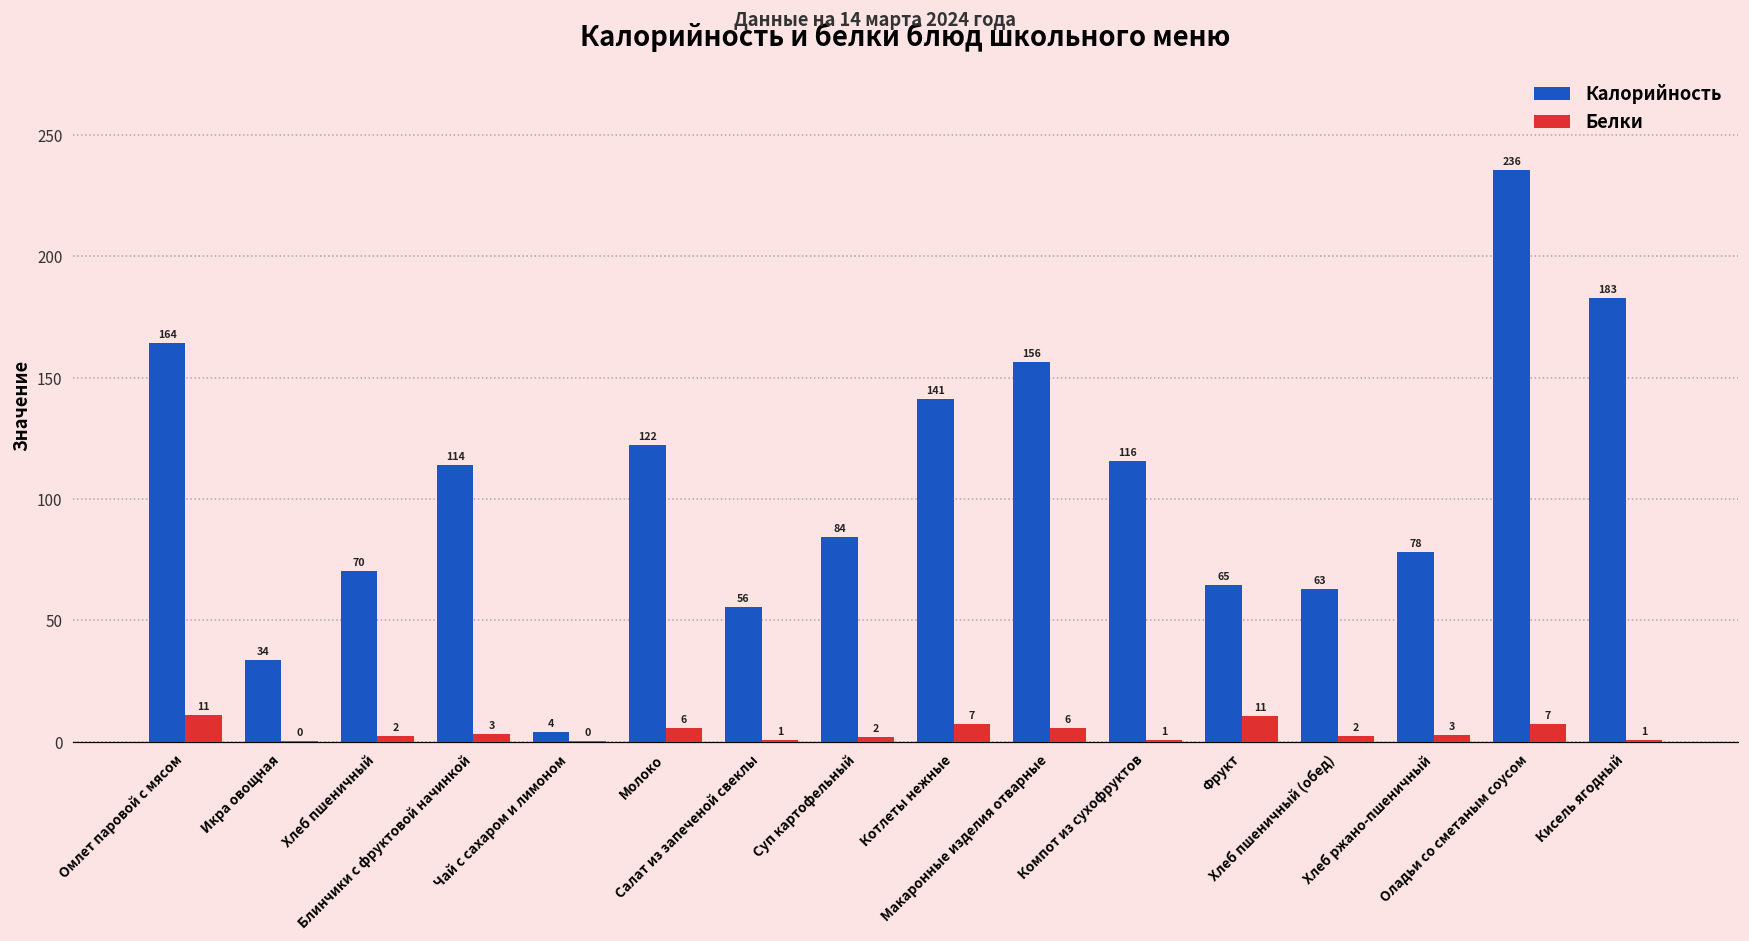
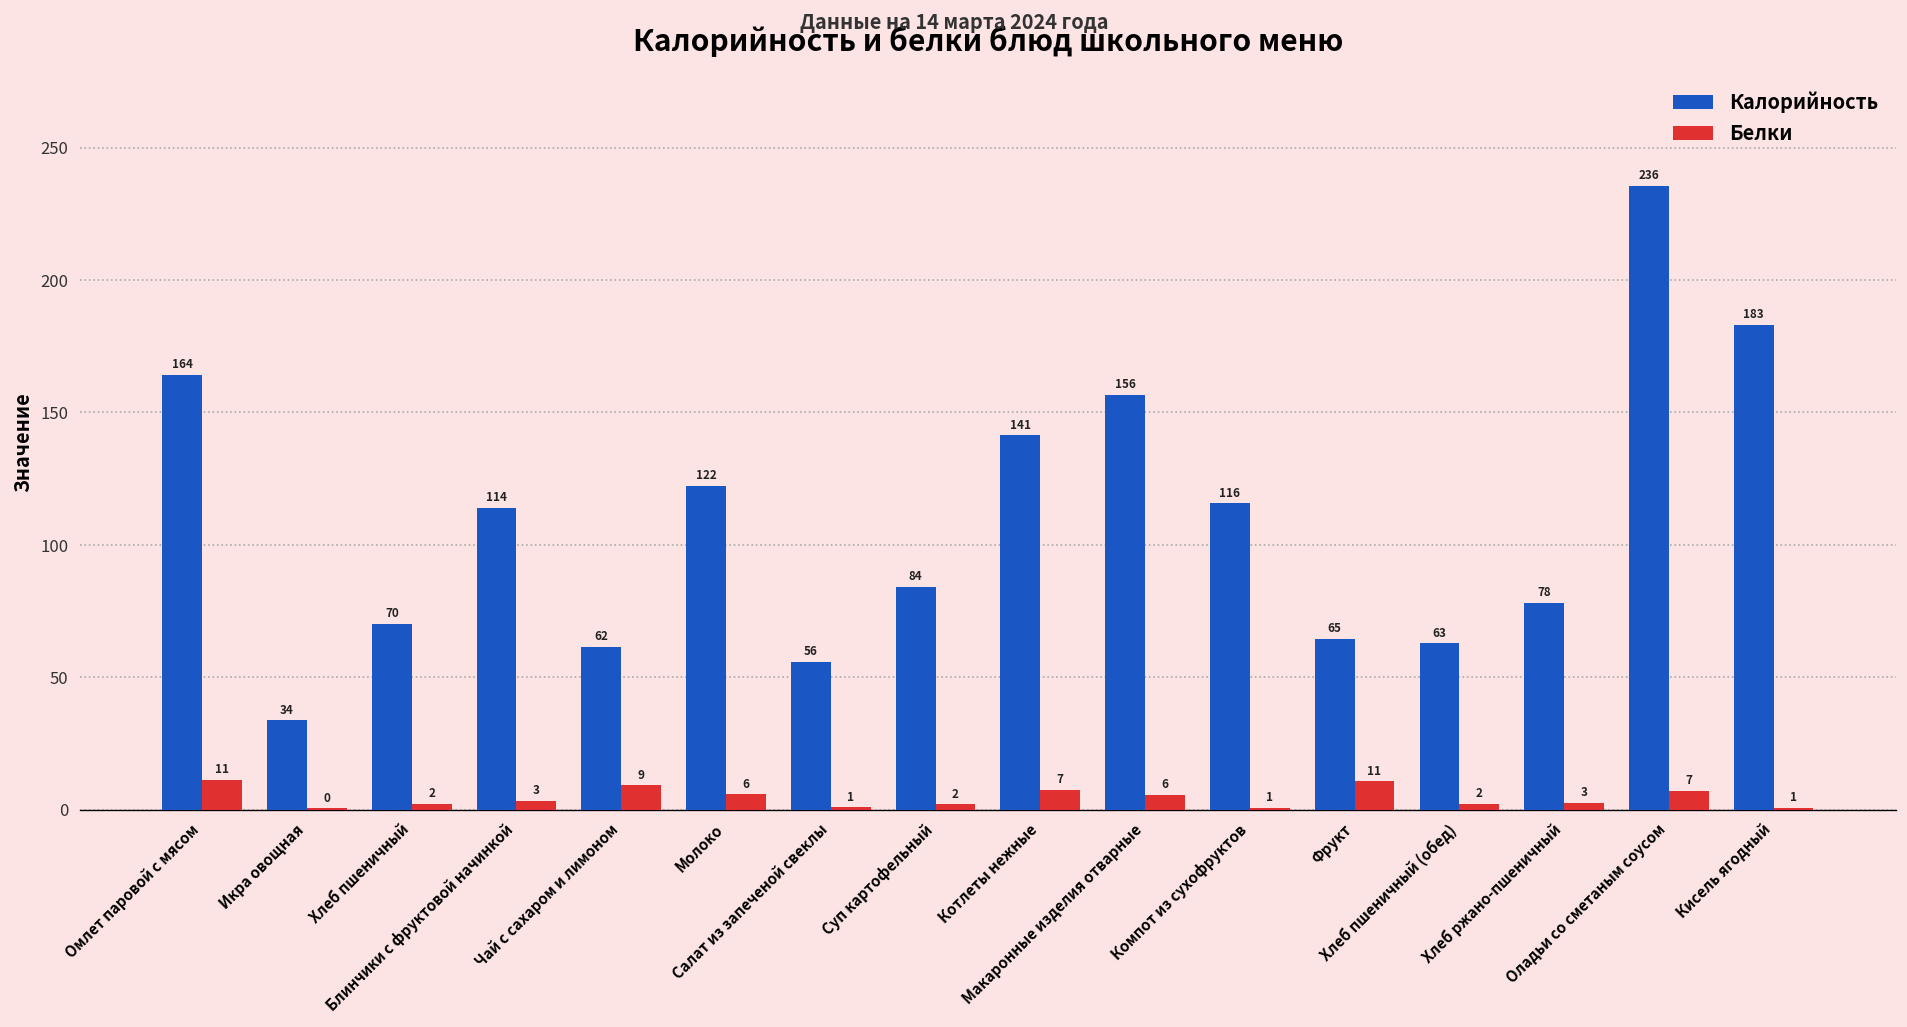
Калорийность, Чай с сахаром и лимоном: 4 -> 62
Белки, Чай с сахаром и лимоном: 0 -> 9
